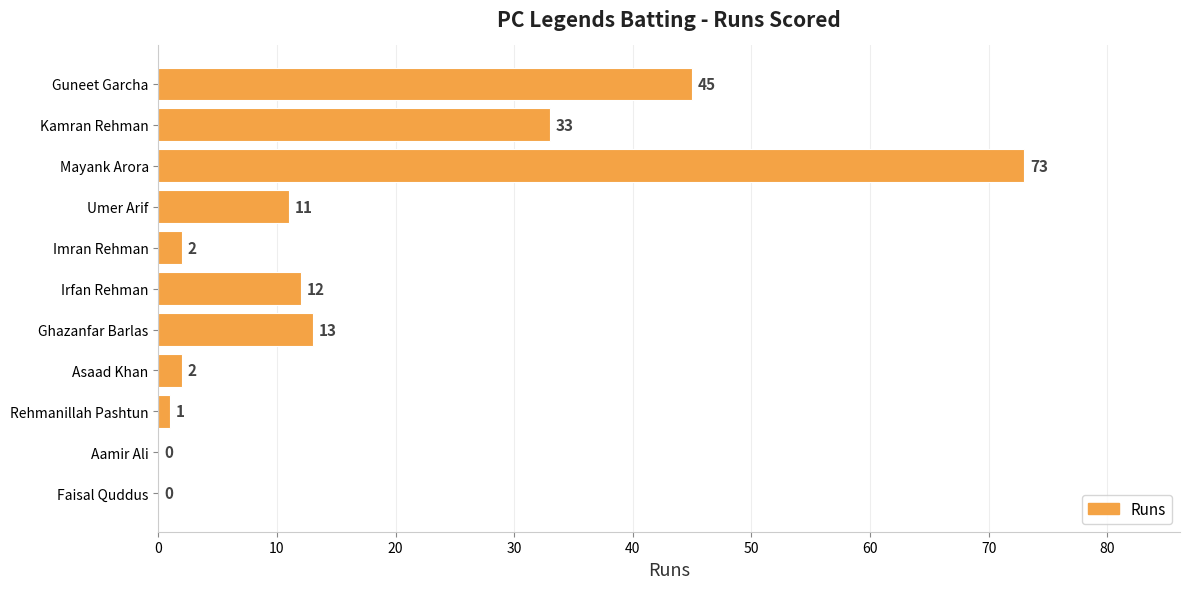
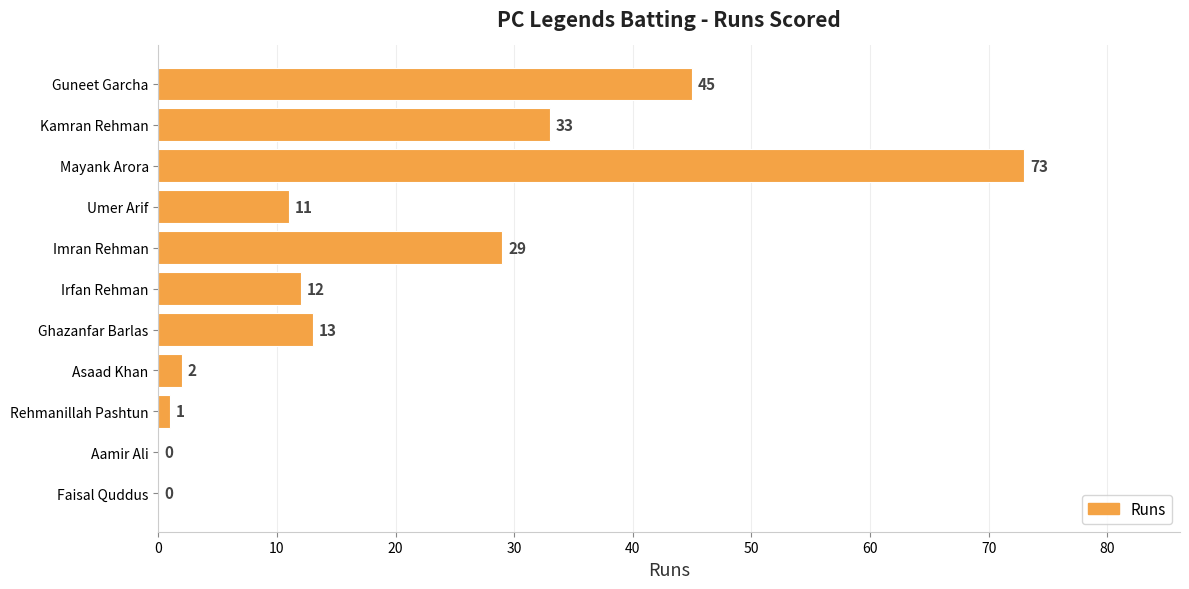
Imran Rehman: 2 -> 29
